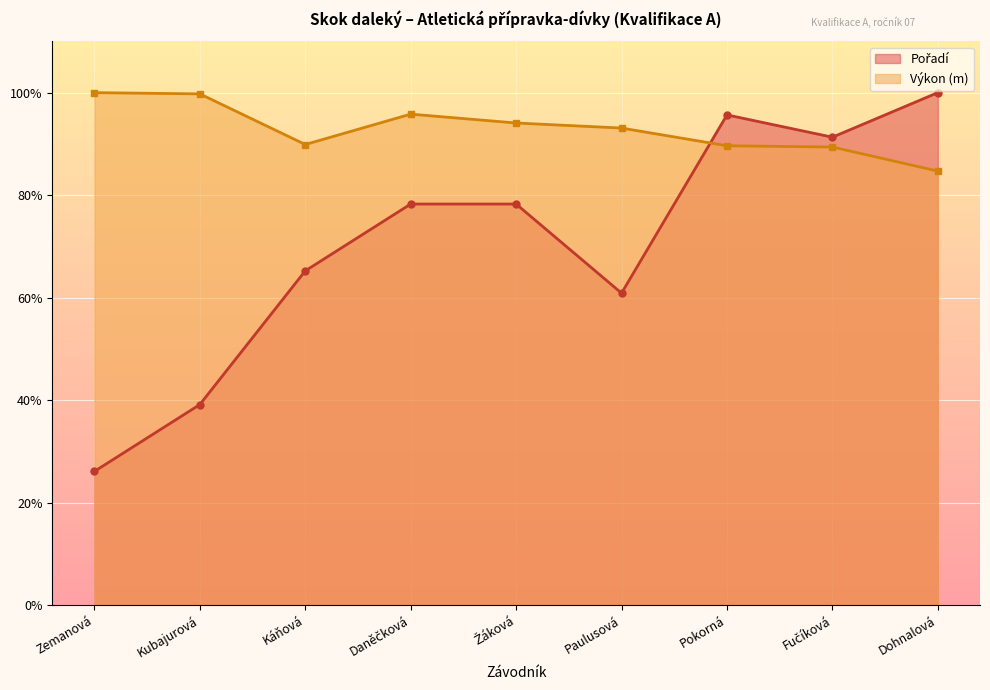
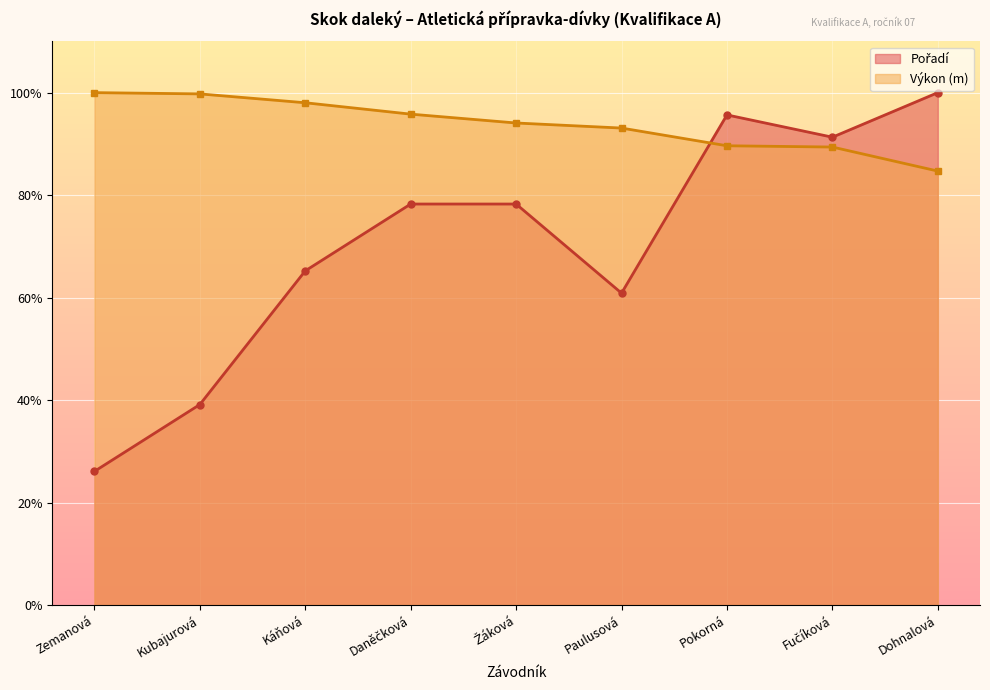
Výkon (m), Káňová: 90% -> 98%
